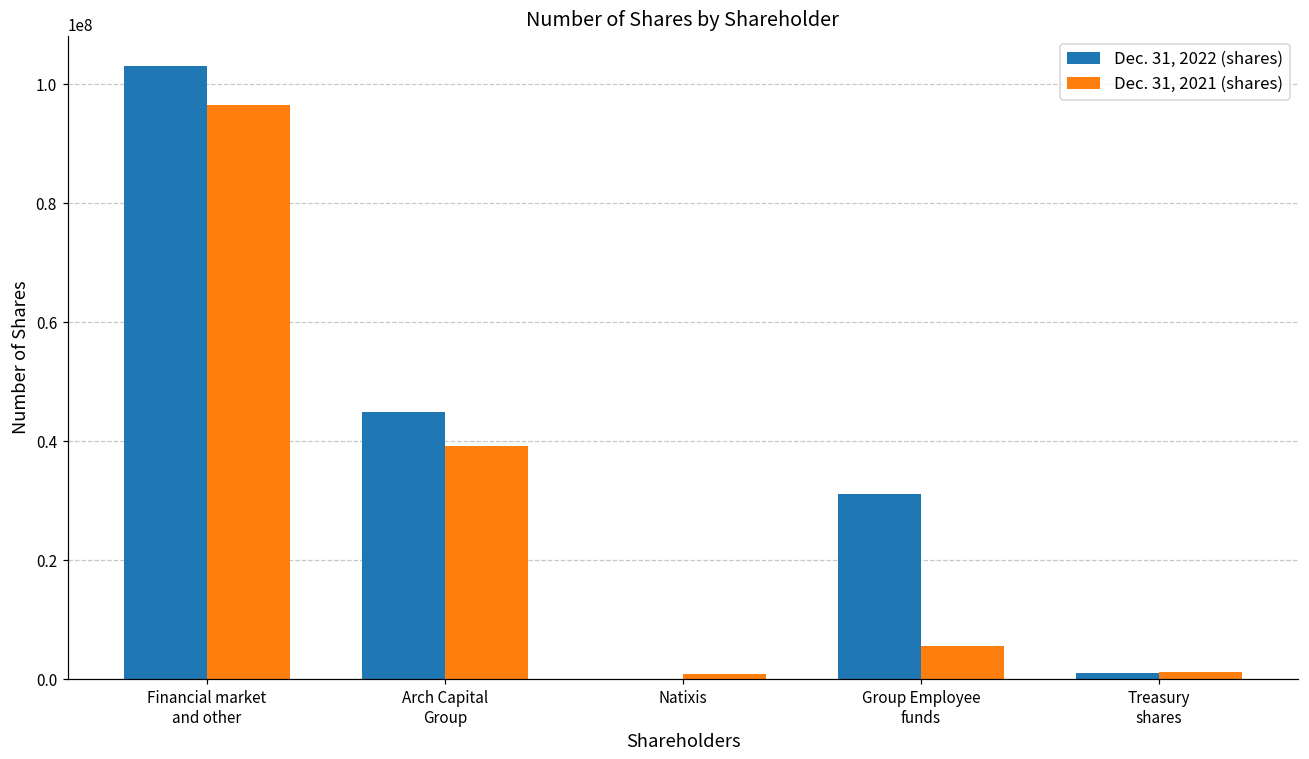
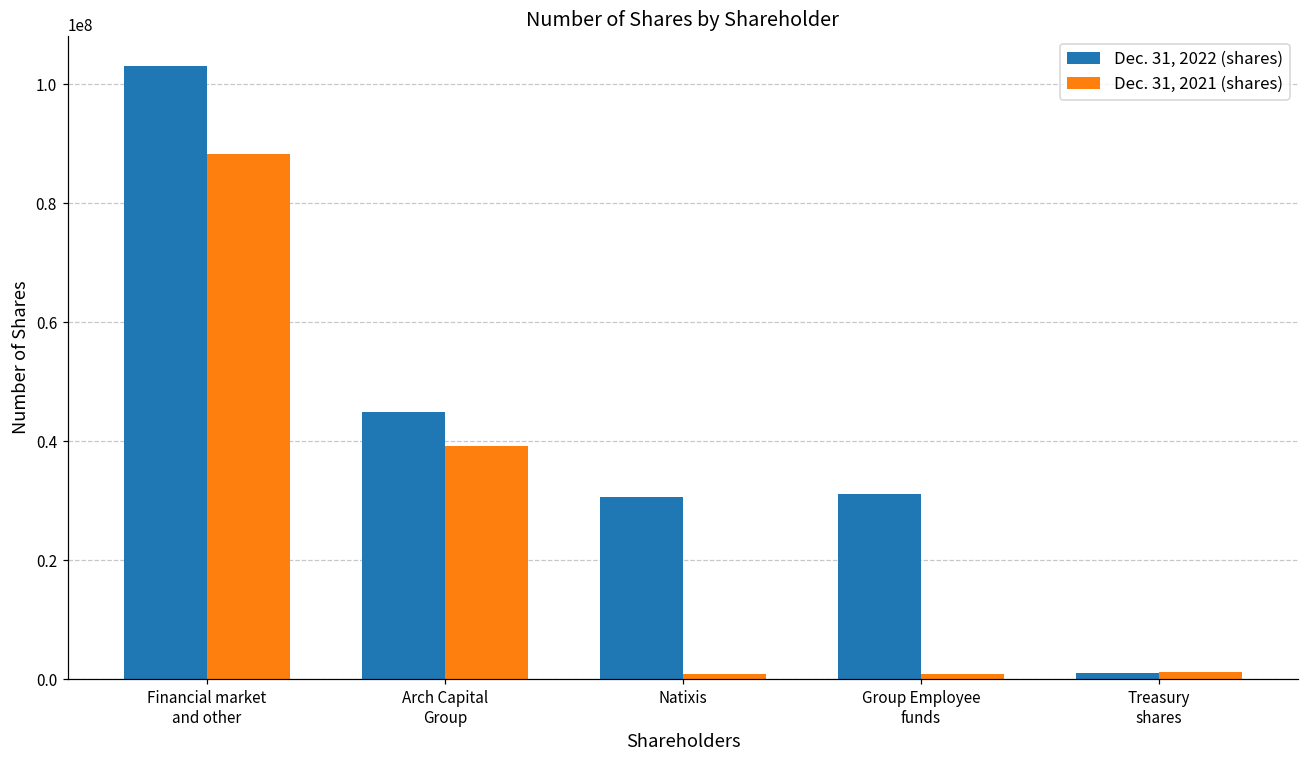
Dec. 31, 2021 (shares), Financial market and other: 96000000 -> 88000000
Dec. 31, 2022 (shares), Natixis: 0 -> 31000000
Dec. 31, 2021 (shares), Group Employee funds: 6000000 -> 1000000
